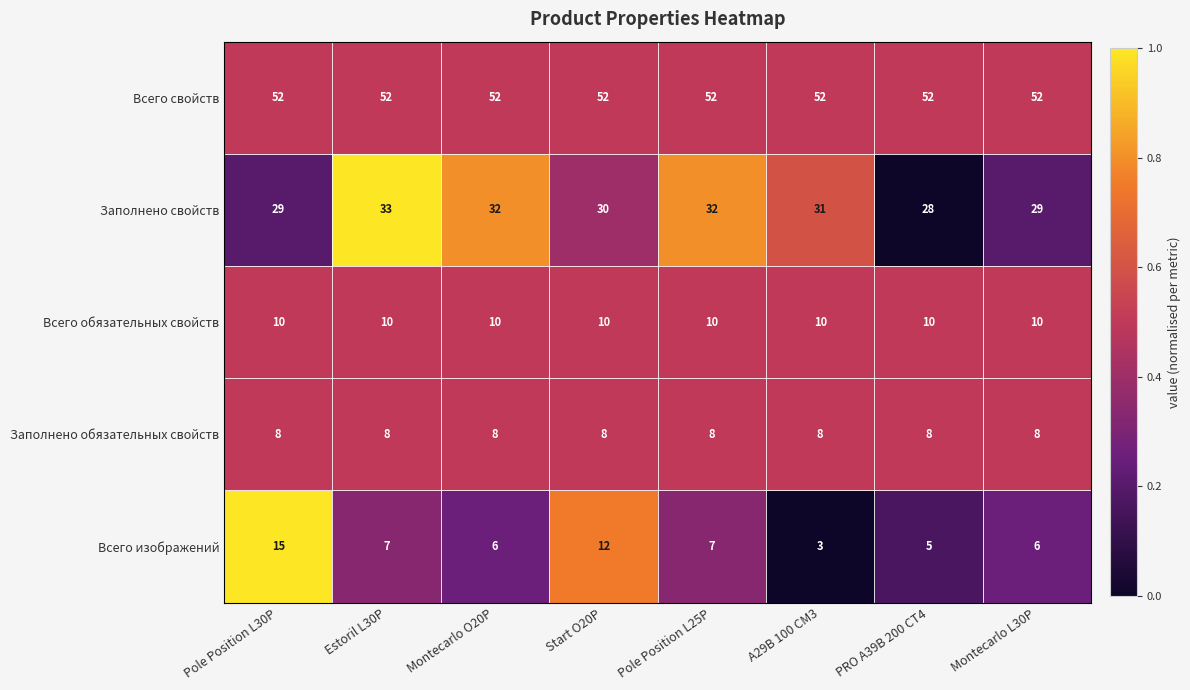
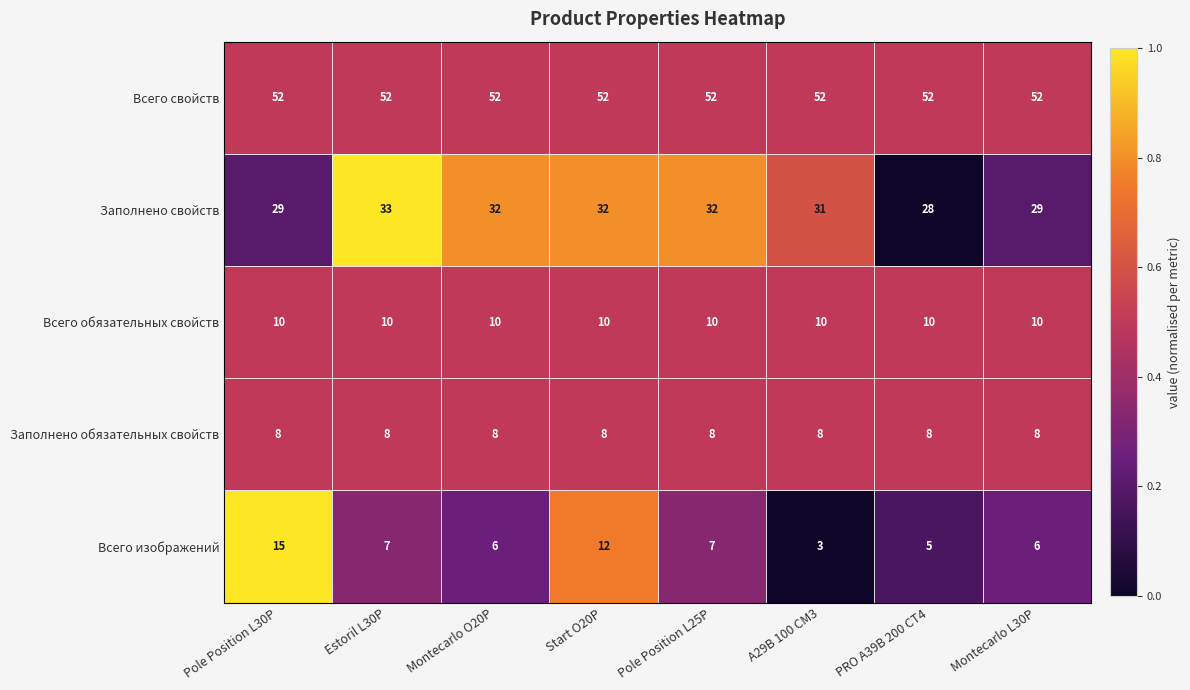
Заполнено свойств, Start O20P: 30 -> 32
